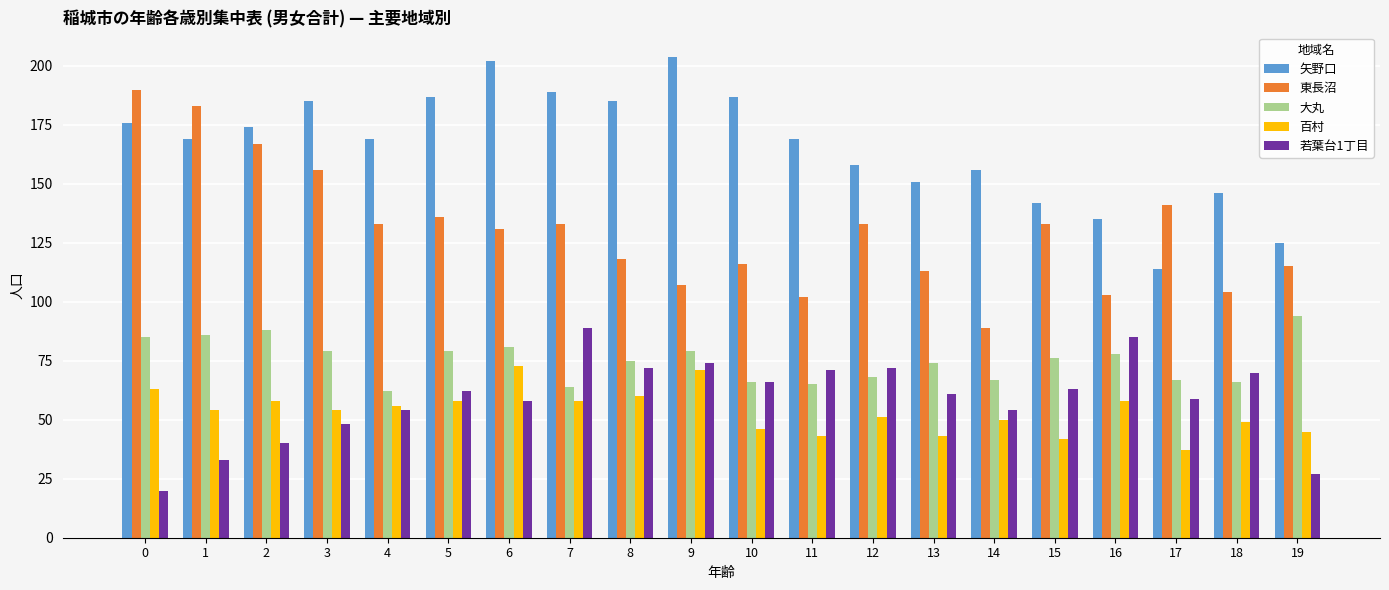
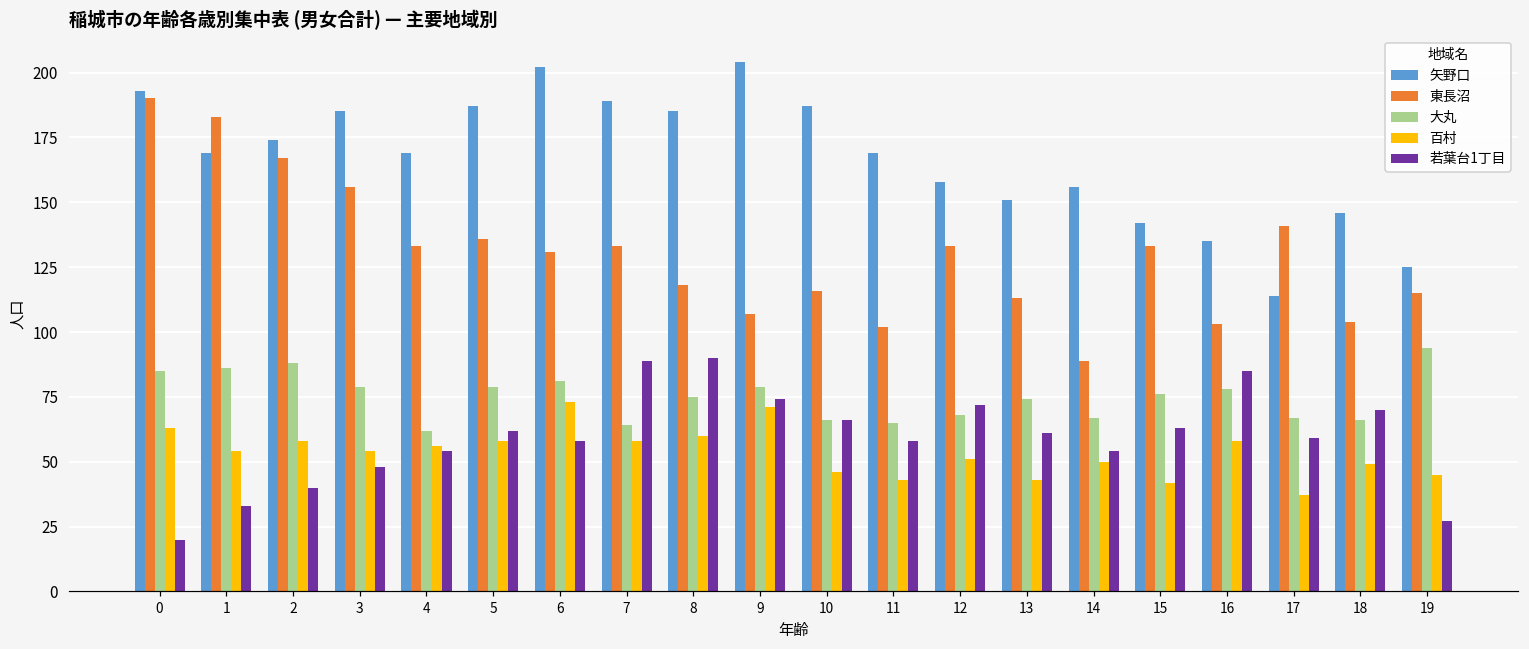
矢野口, 0: 176 -> 193
若葉台1丁目, 8: 72 -> 90
若葉台1丁目, 11: 71 -> 58
